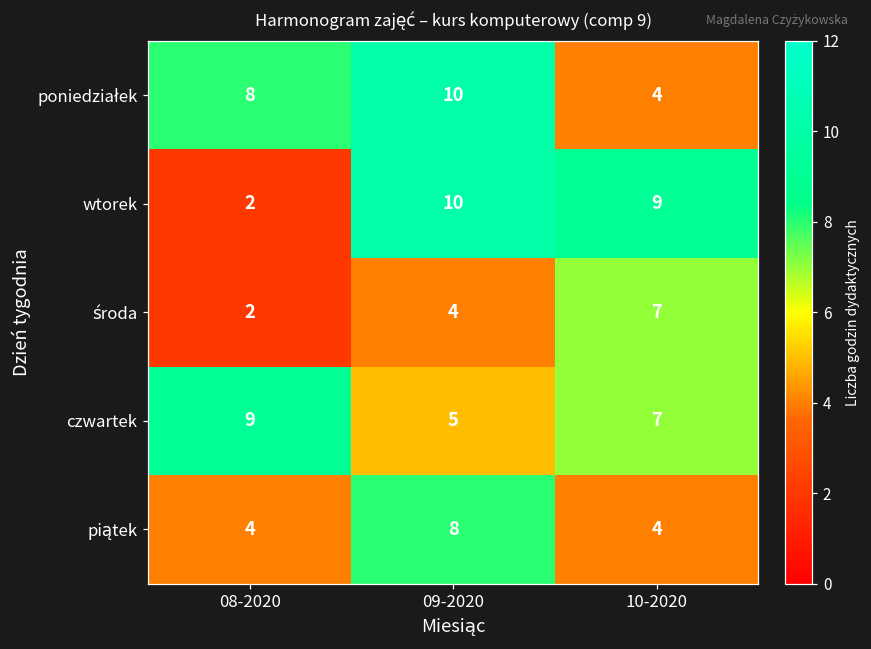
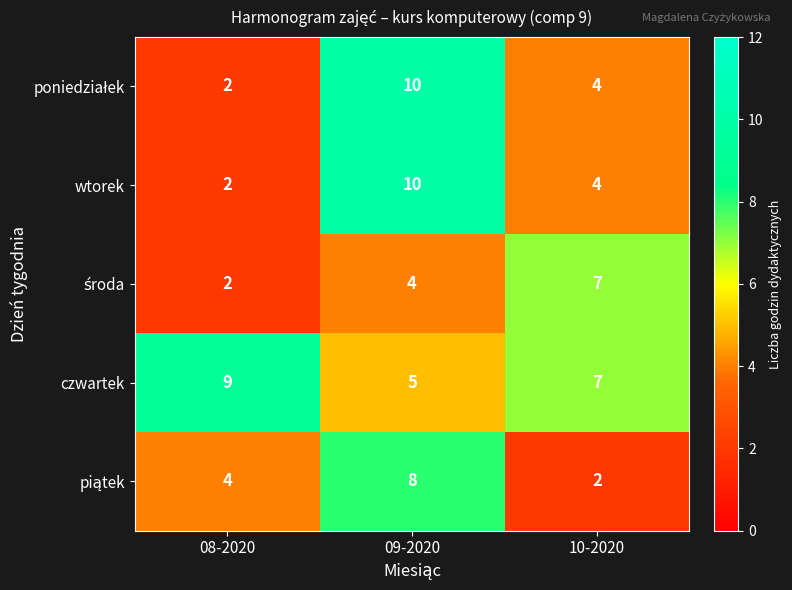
poniedziałek, 08-2020: 8 -> 2
wtorek, 10-2020: 9 -> 4
piątek, 10-2020: 4 -> 2
